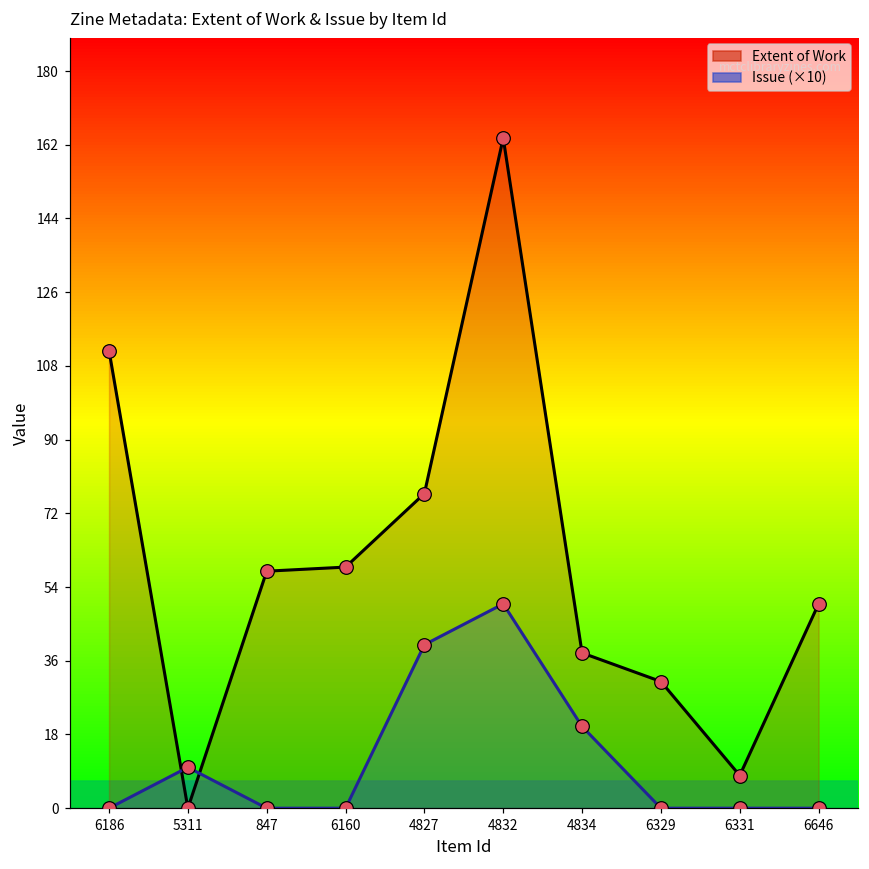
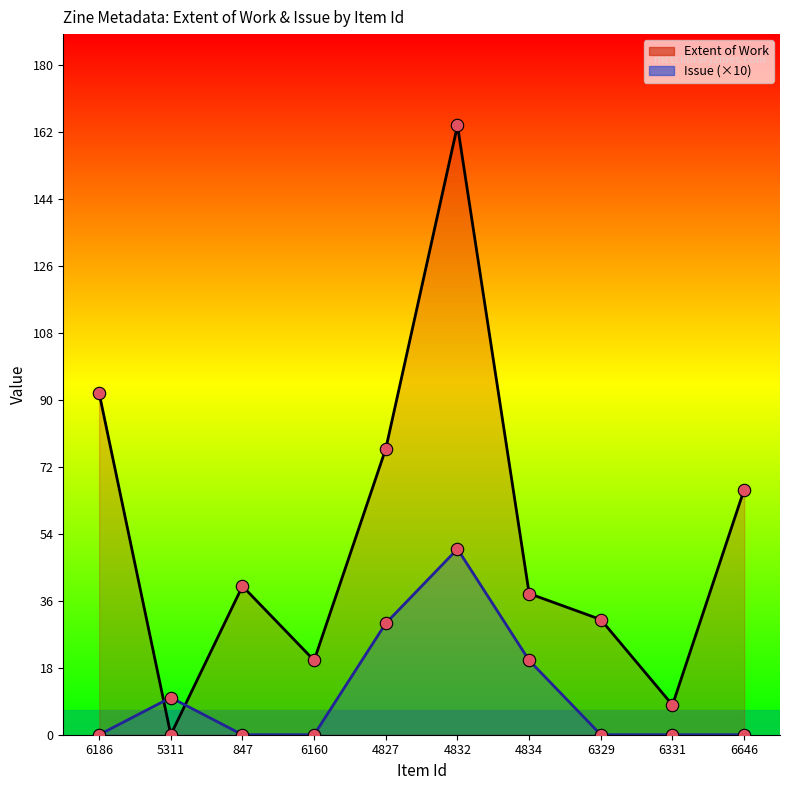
Extent of Work, 6186: 112 -> 92
Extent of Work, 847: 58 -> 40
Extent of Work, 6160: 59 -> 20
Issue (×10), 4827: 40 -> 30
Extent of Work, 6646: 50 -> 66
